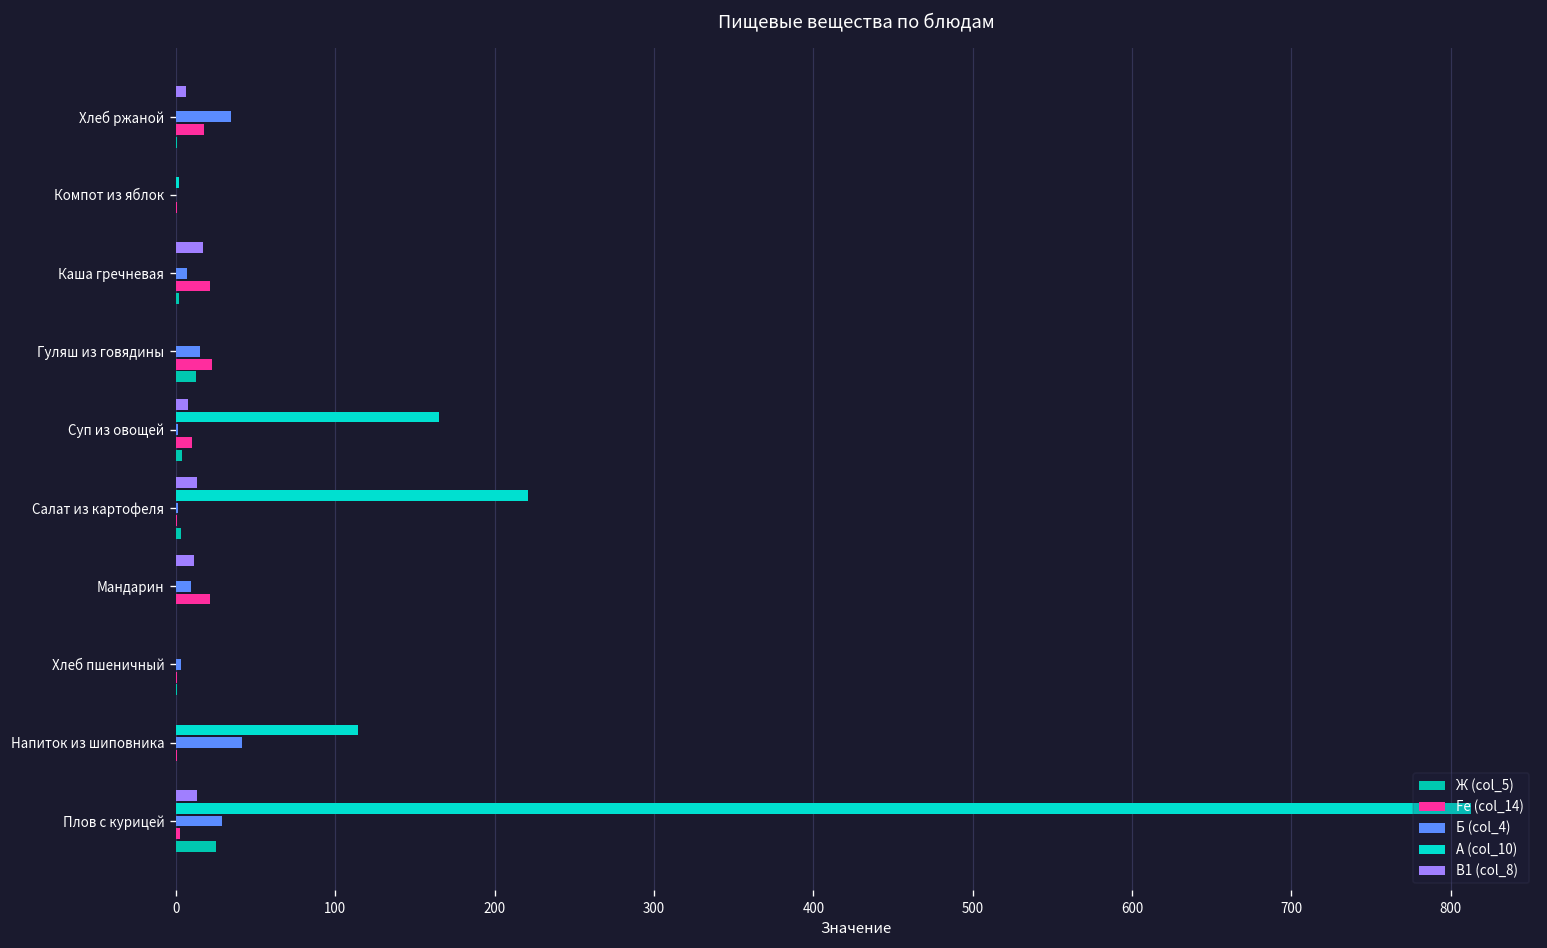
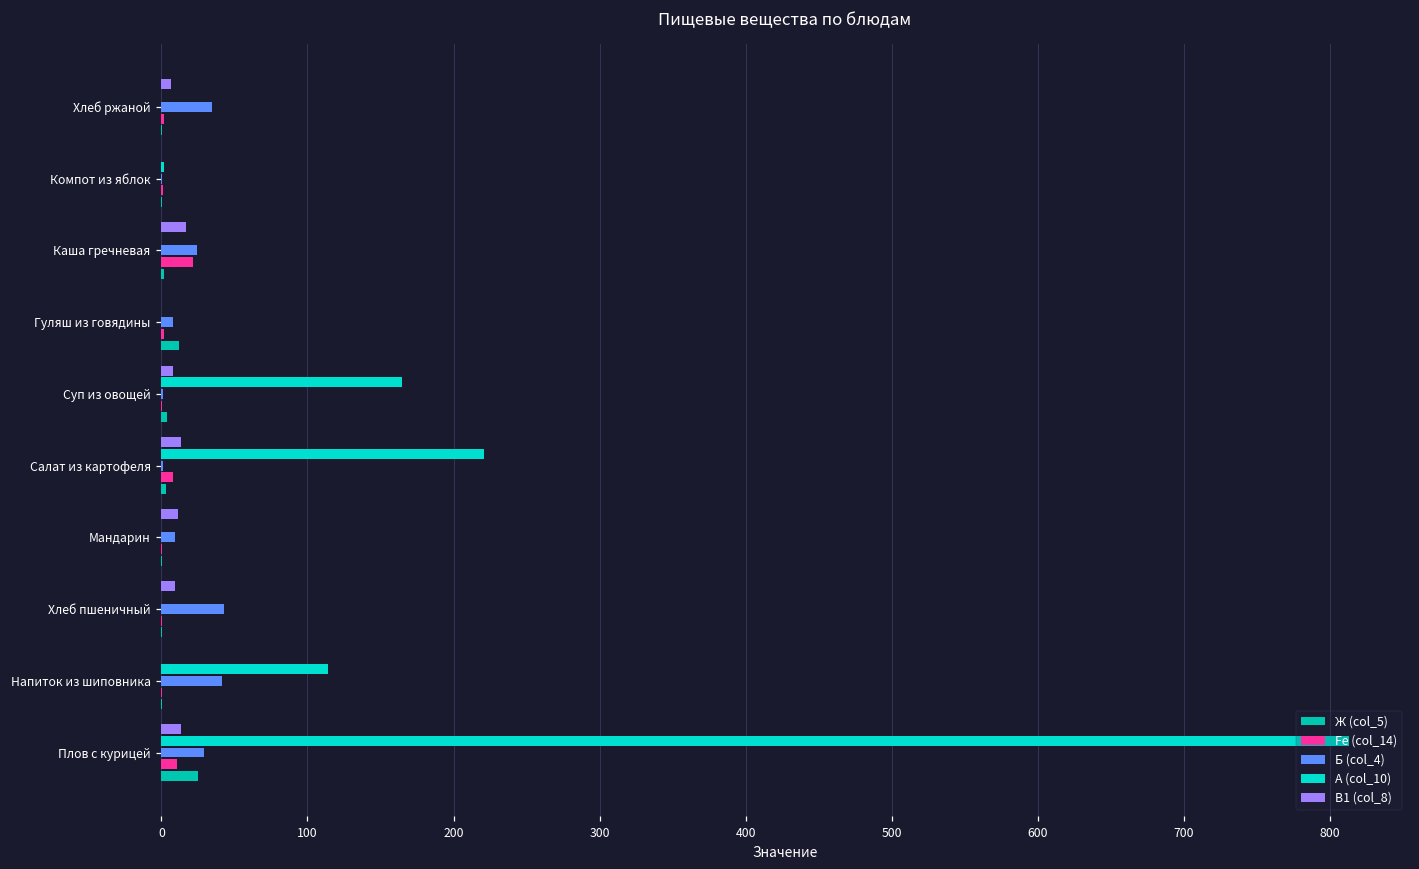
Fe (col_14), Хлеб ржаной: 18 -> 2
Б (col_4), Каша гречневая: 7 -> 25
Б (col_4), Гуляш из говядины: 15 -> 8
Fe (col_14), Гуляш из говядины: 22 -> 2
Fe (col_14), Суп из овощей: 10 -> 1
Fe (col_14), Салат из картофеля: 0 -> 8
Fe (col_14), Мандарин: 22 -> 0
B1 (col_8), Хлеб пшеничный: 0 -> 9
Б (col_4), Хлеб пшеничный: 3 -> 43
Fe (col_14), Плов с курицей: 3 -> 11
